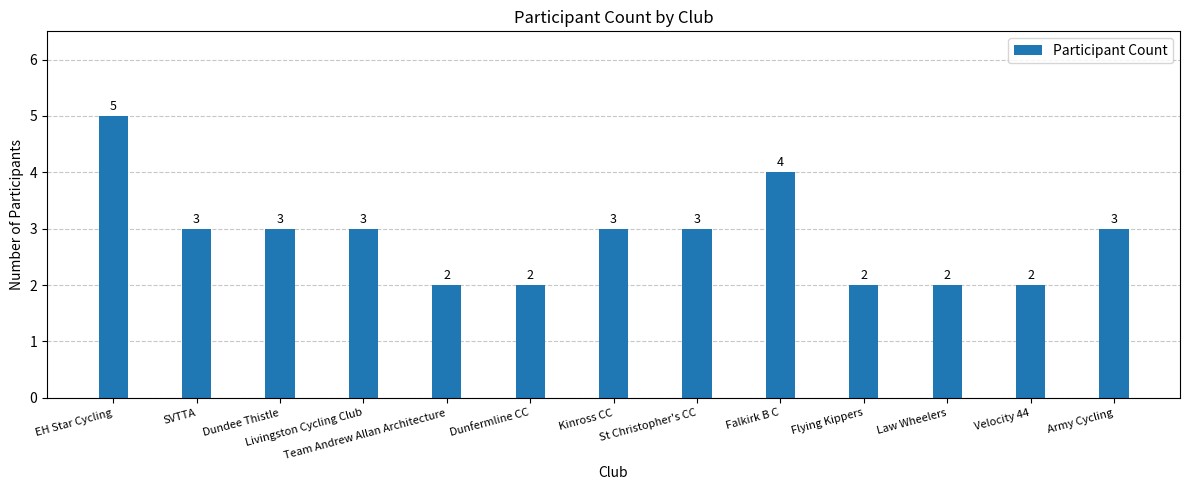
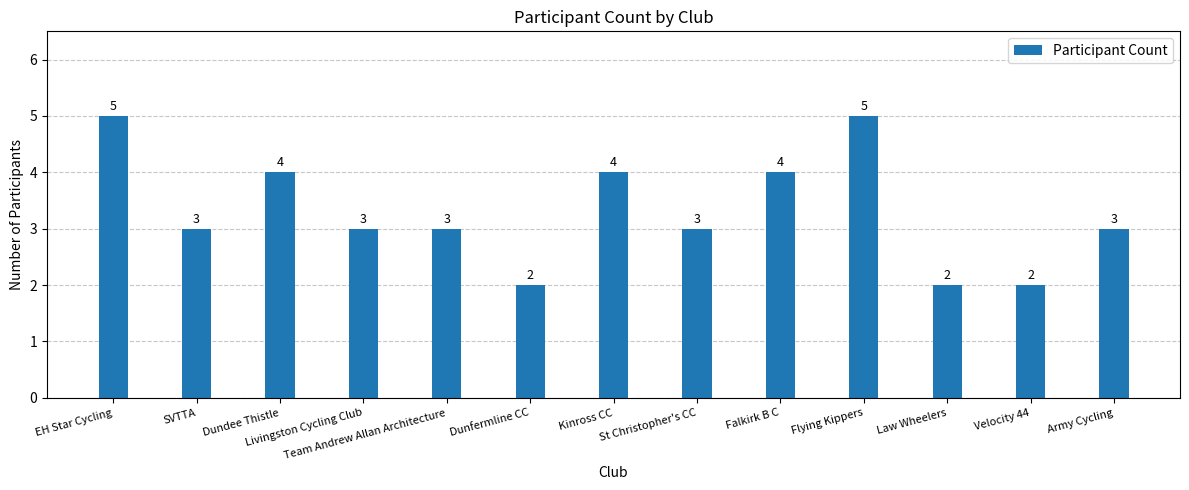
Dundee Thistle: 3 -> 4
Team Andrew Allan Architecture: 2 -> 3
Kinross CC: 3 -> 4
Flying Kippers: 2 -> 5
